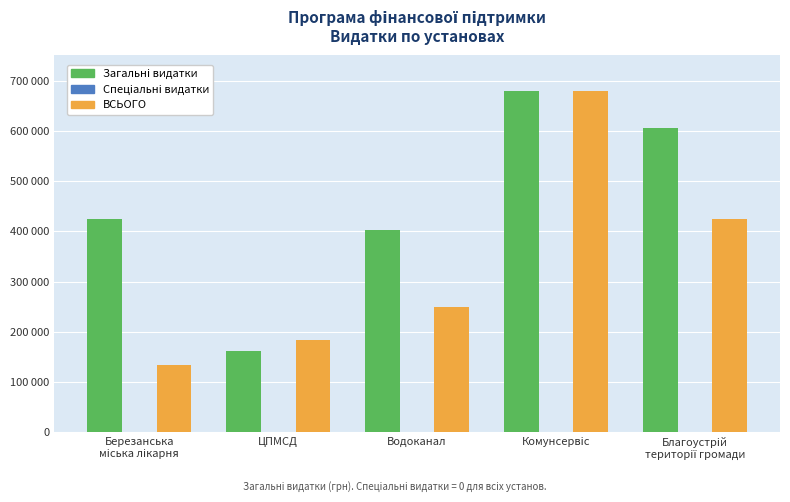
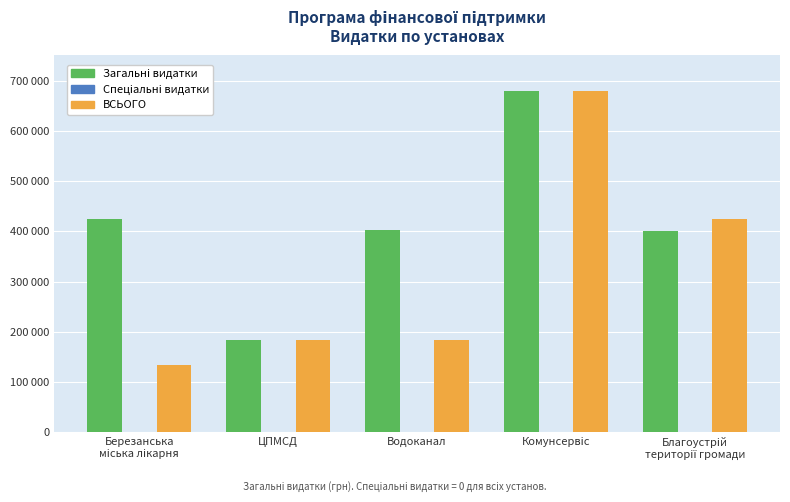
Загальні видатки, ЦПМСД: 160000 -> 180000
ВСЬОГО, Водоканал: 250000 -> 180000
Загальні видатки, Благоустрій території громади: 610000 -> 400000
